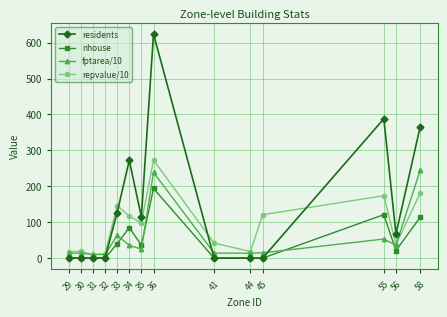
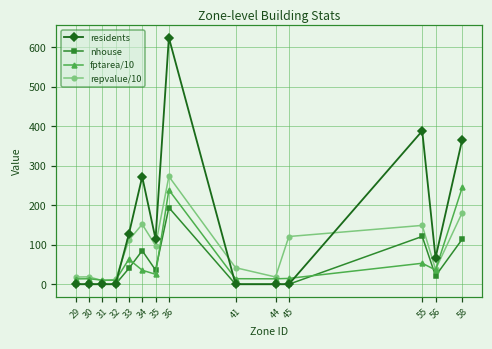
repvalue/10, 33: 150 -> 110
repvalue/10, 34: 120 -> 150
repvalue/10, 55: 170 -> 150
